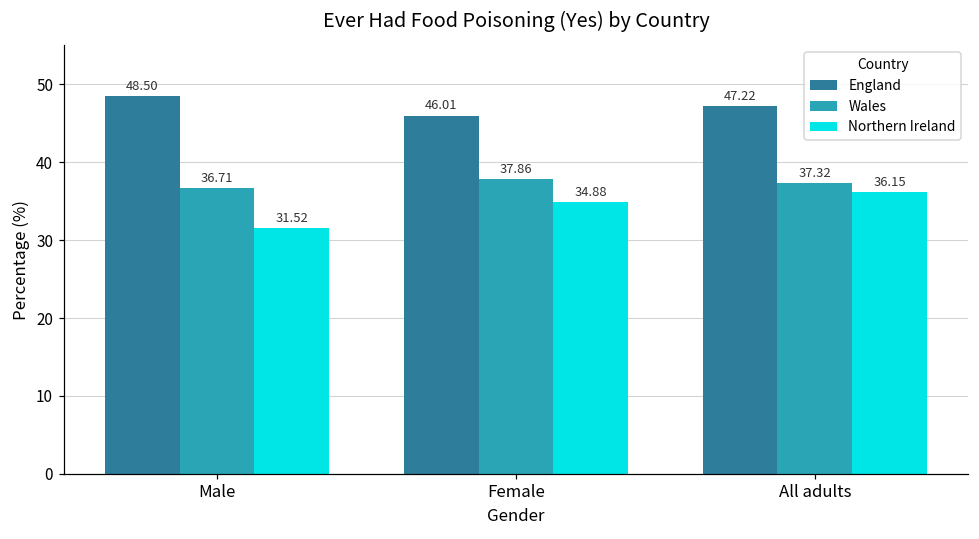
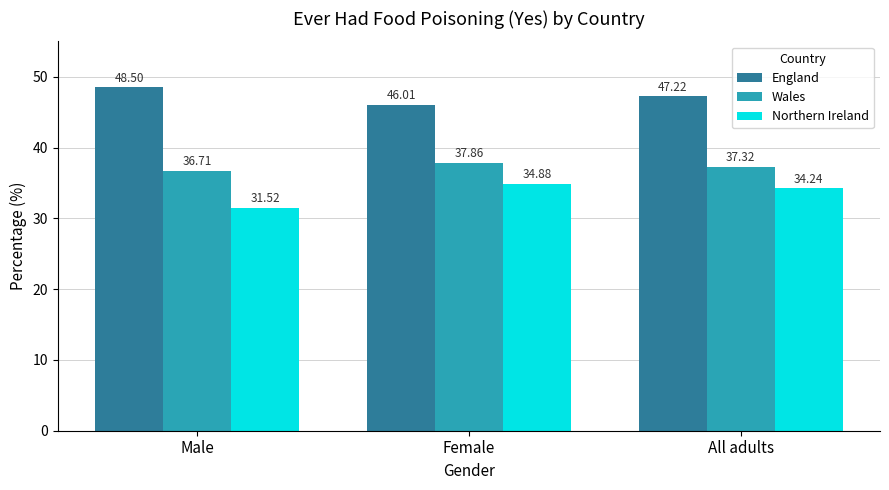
Northern Ireland, All adults: 36.15 -> 34.24
